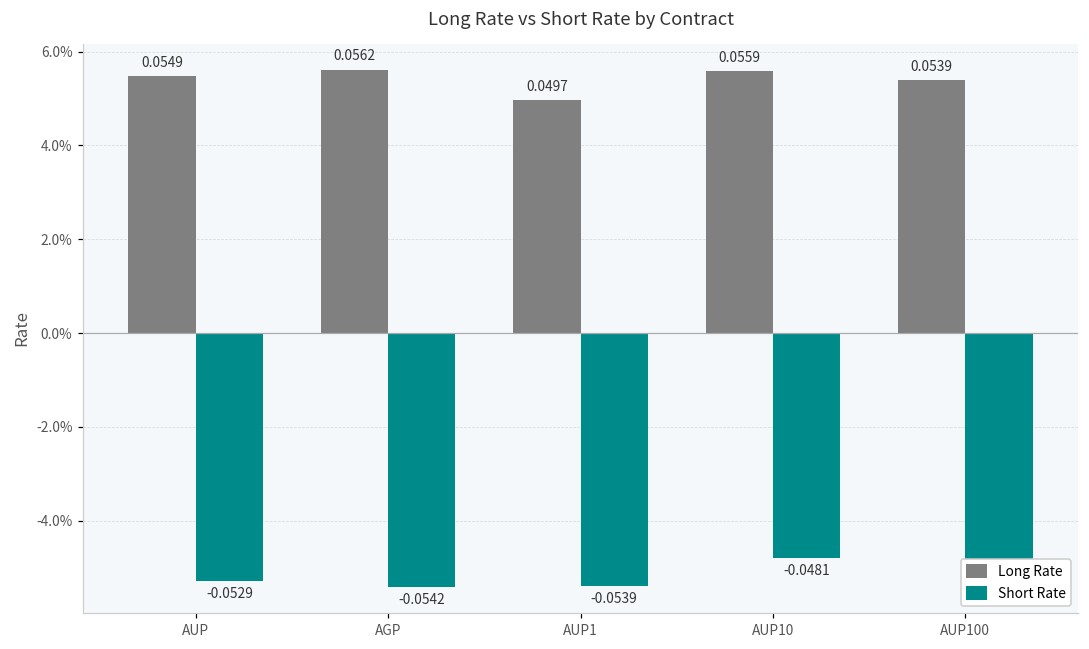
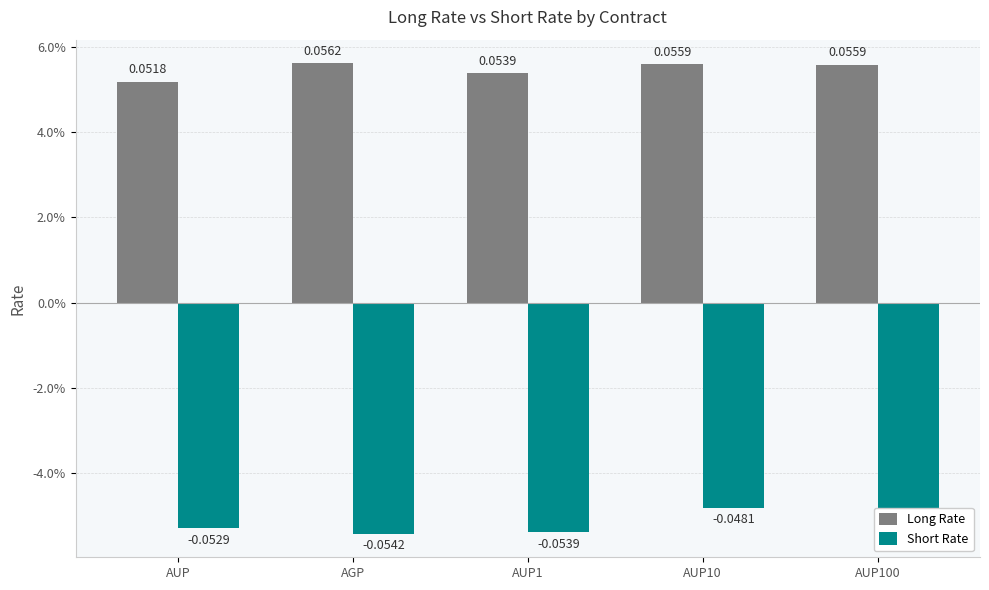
Long Rate, AUP: 0.0549 -> 0.0518
Long Rate, AUP1: 0.0497 -> 0.0539
Long Rate, AUP100: 0.0539 -> 0.0559
